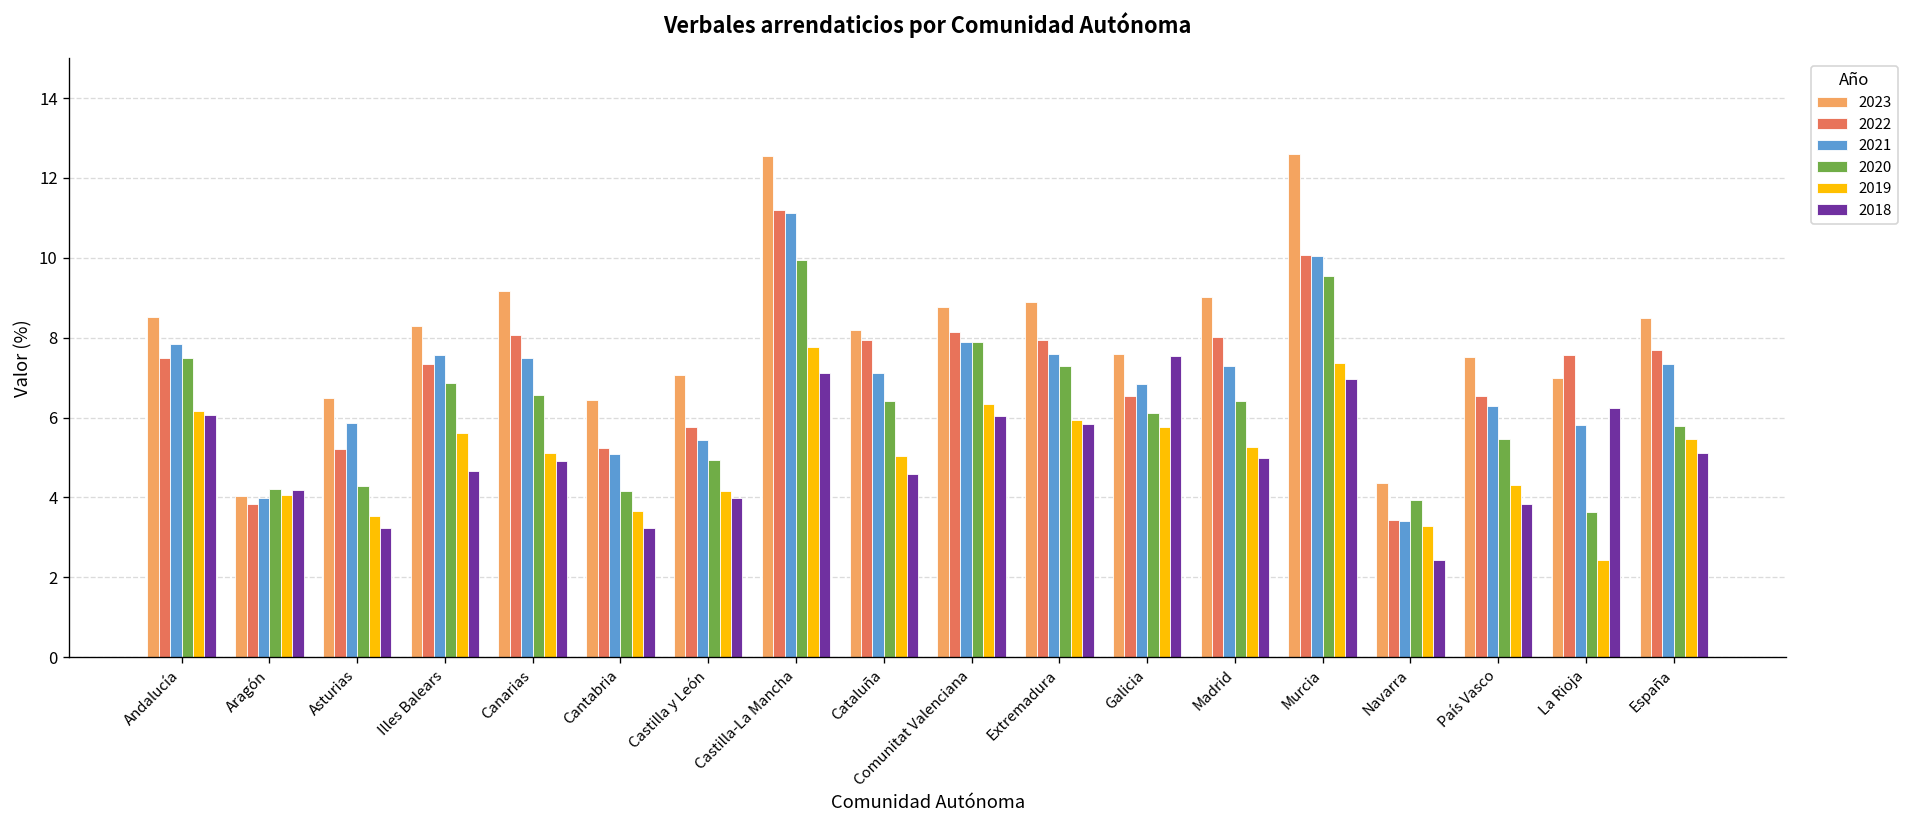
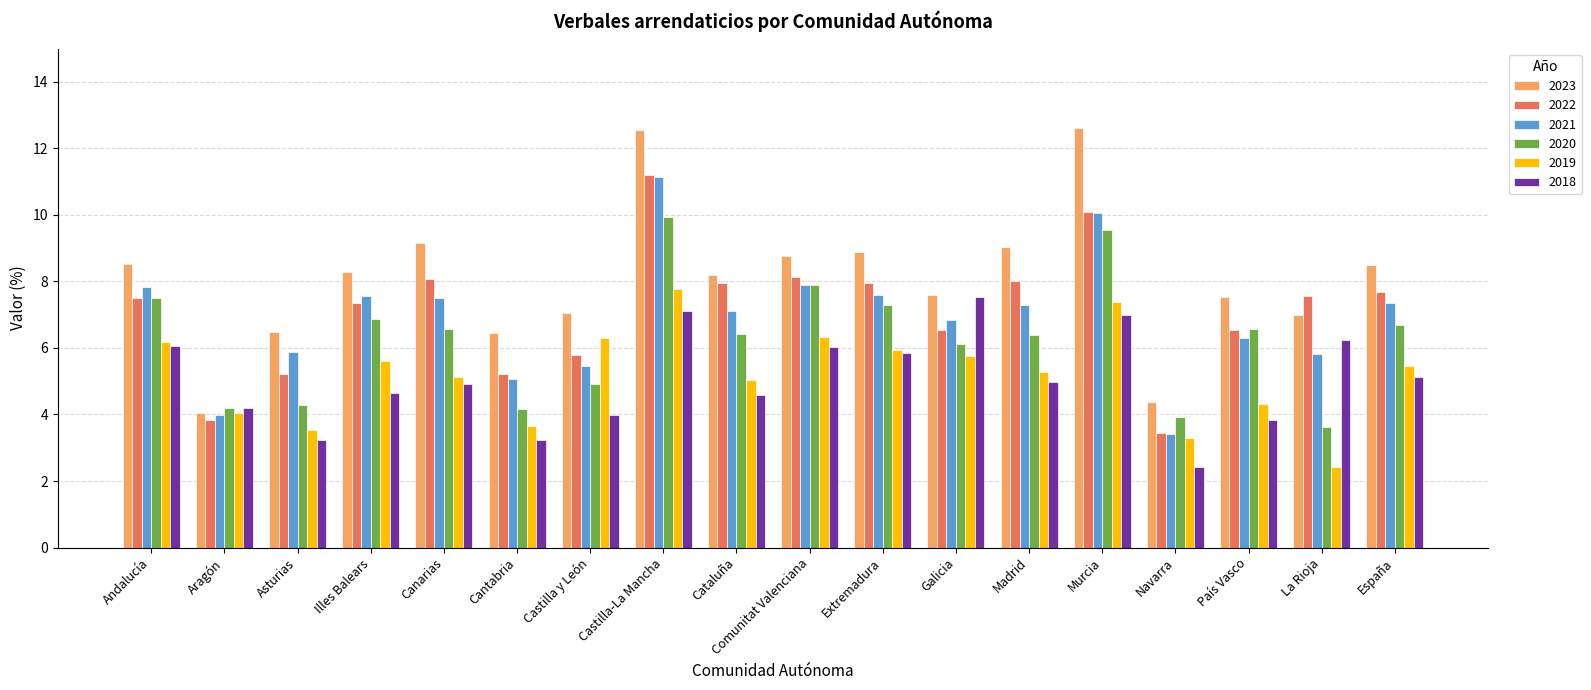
2019, Castilla y León: 4.2 -> 6.3
2020, País Vasco: 5.5 -> 6.6
2020, España: 5.8 -> 6.7
